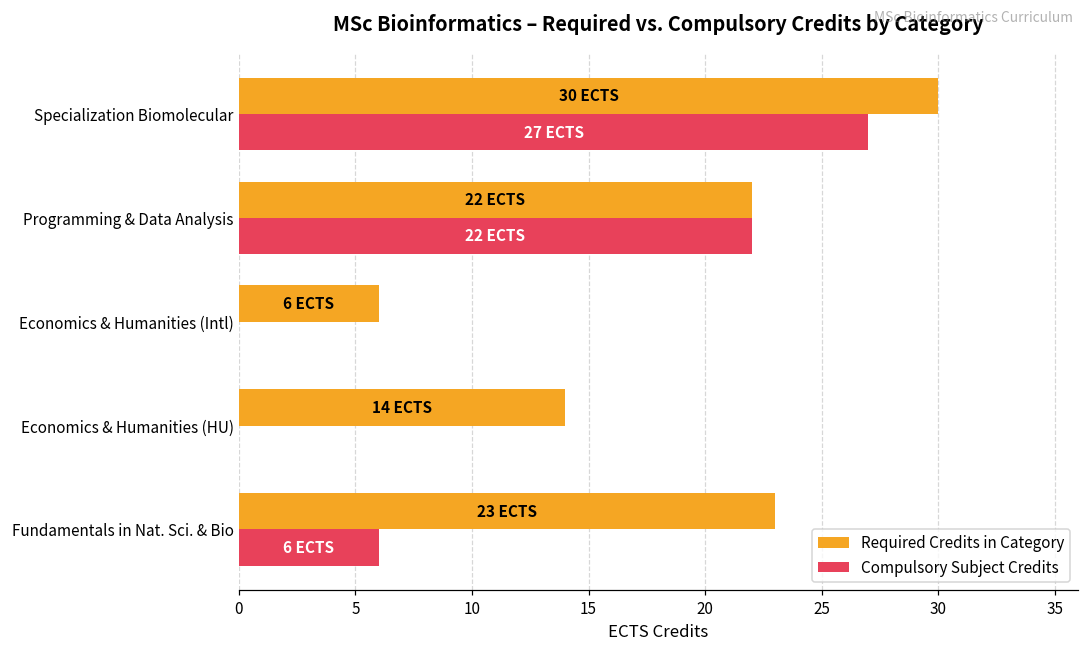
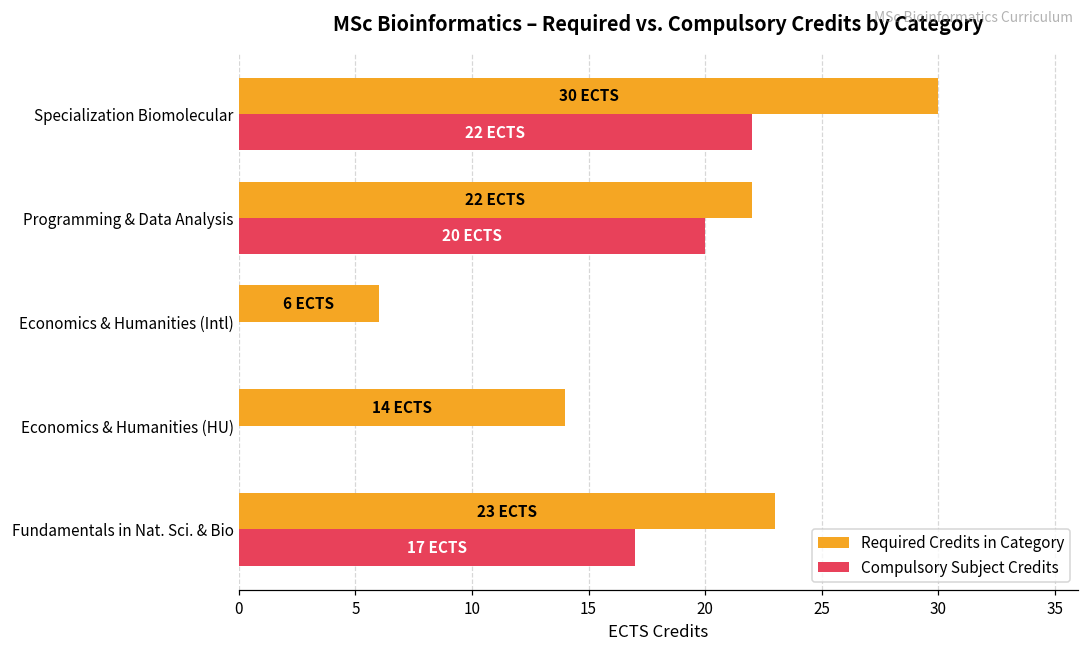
Compulsory Subject Credits, Specialization Biomolecular: 27 -> 22
Compulsory Subject Credits, Programming & Data Analysis: 22 -> 20
Compulsory Subject Credits, Fundamentals in Nat. Sci. & Bio: 6 -> 17
